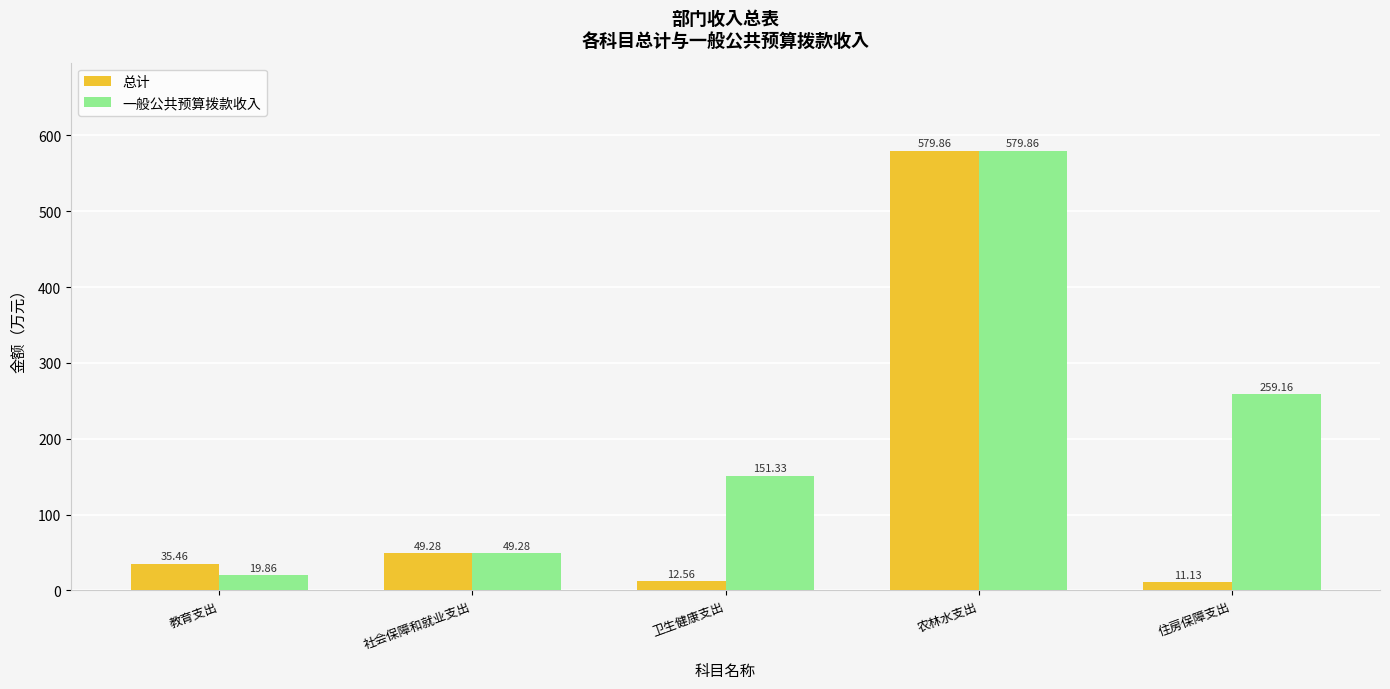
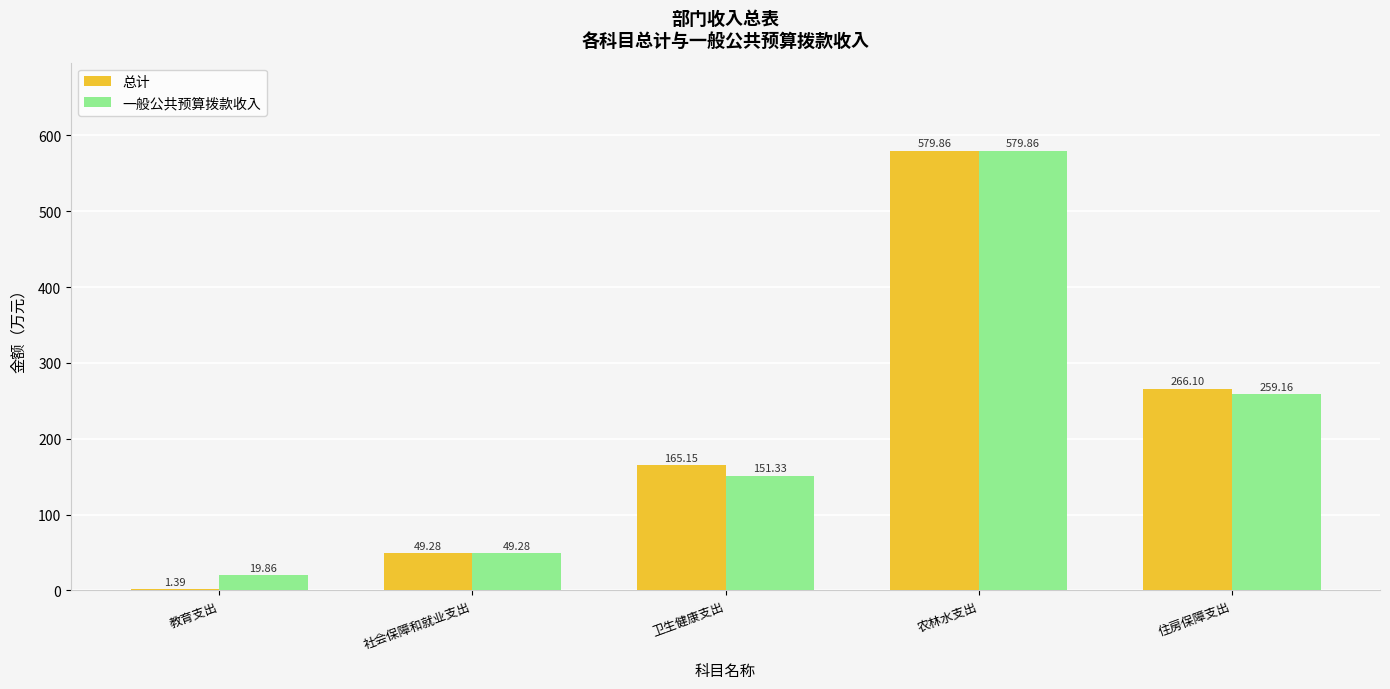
总计, 教育支出: 35.46 -> 1.39
总计, 卫生健康支出: 12.56 -> 165.15
总计, 住房保障支出: 11.13 -> 266.10
